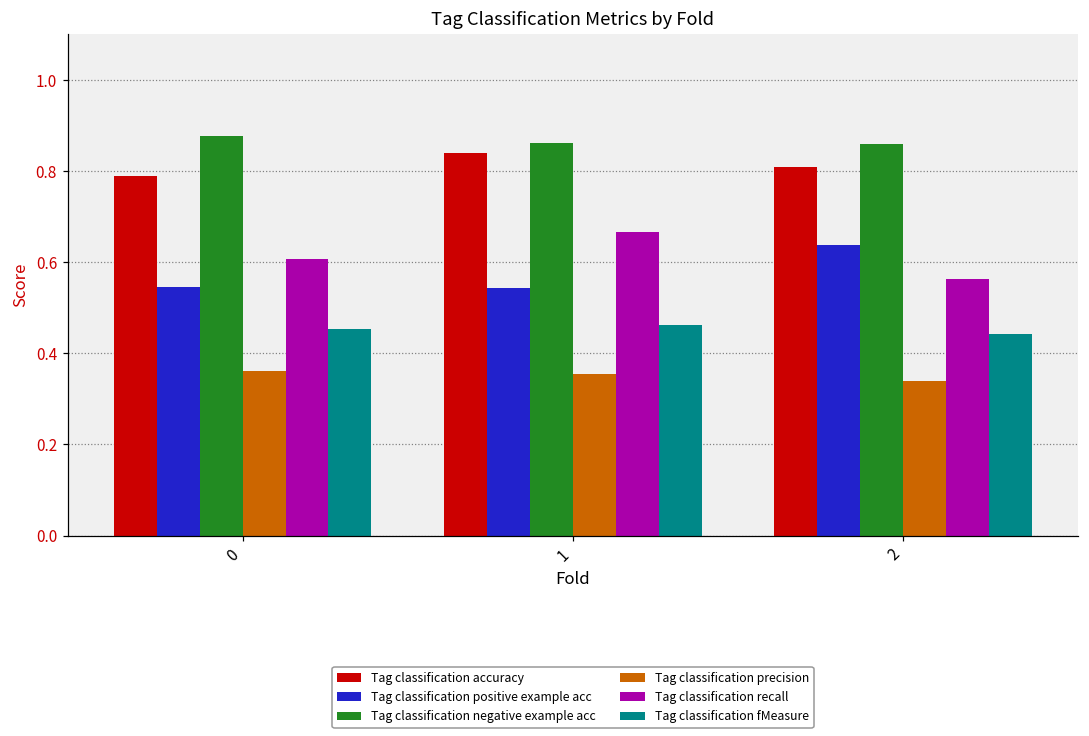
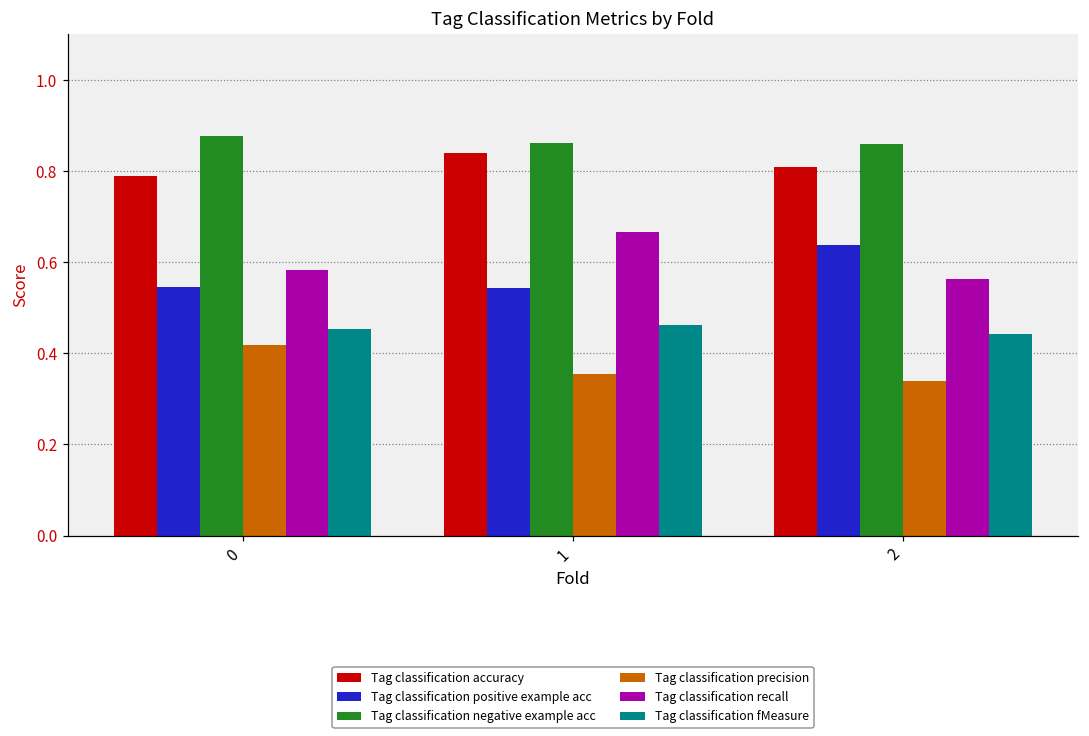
Tag classification precision, 0: 0.36 -> 0.42
Tag classification recall, 0: 0.61 -> 0.58
